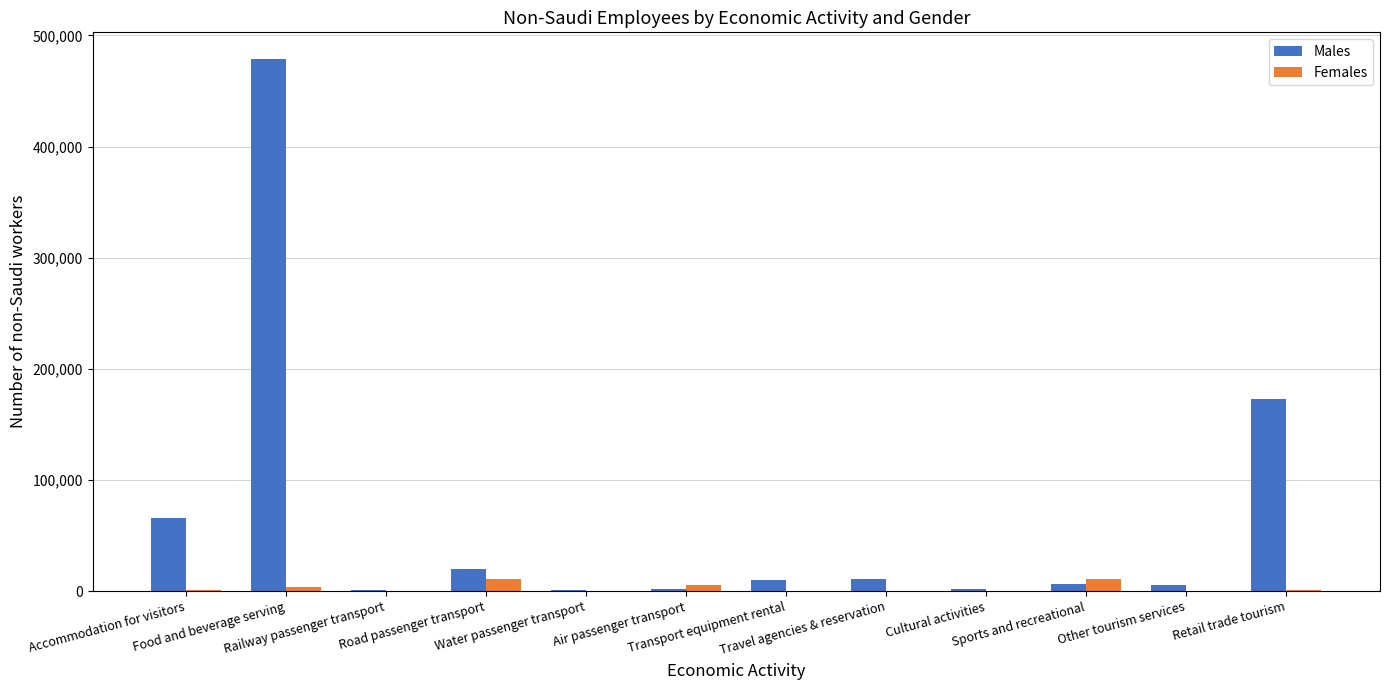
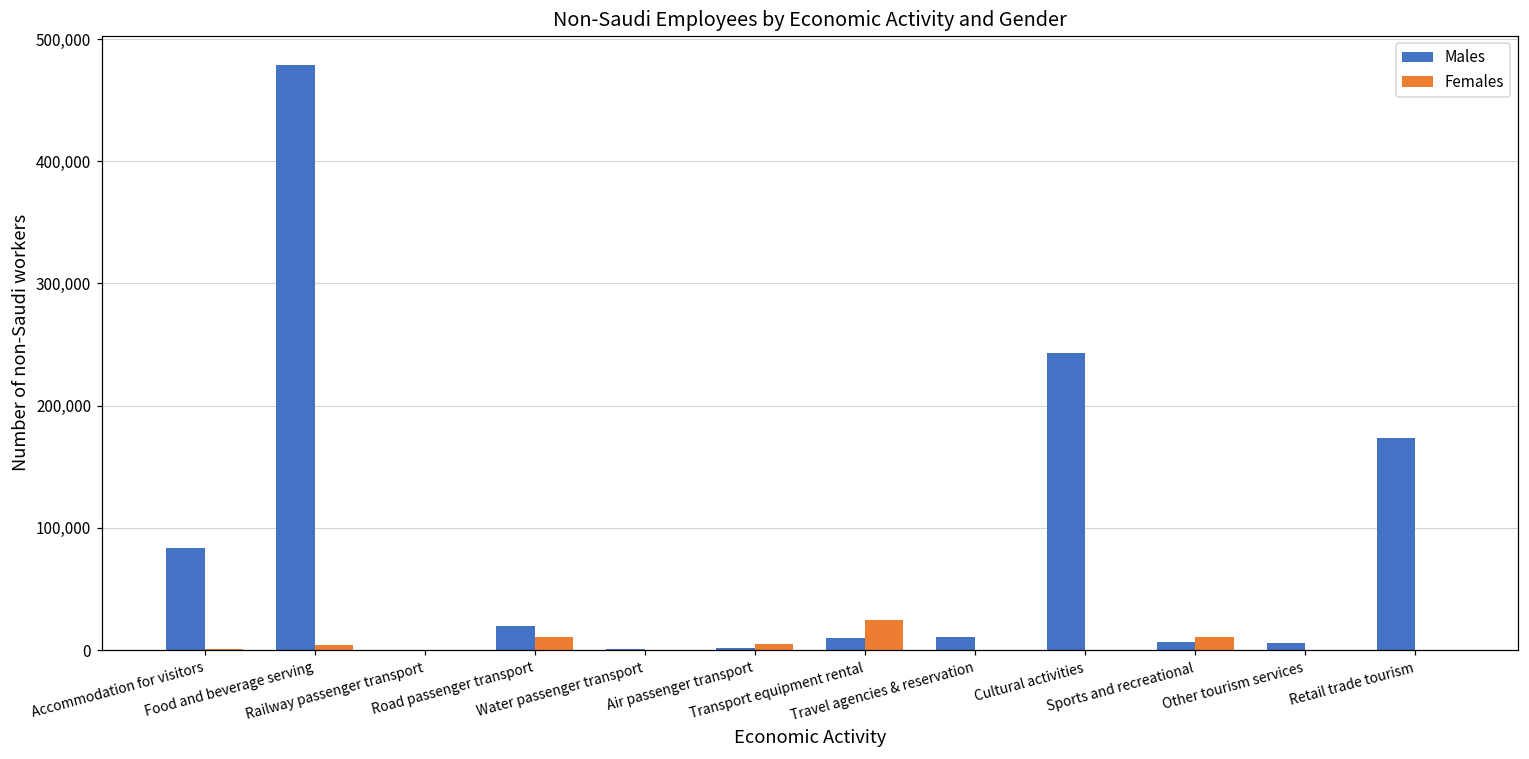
Males, Accommodation for visitors: 65,000 -> 84,000
Females, Transport equipment rental: 0 -> 24,000
Males, Cultural activities: 2,000 -> 243,000
